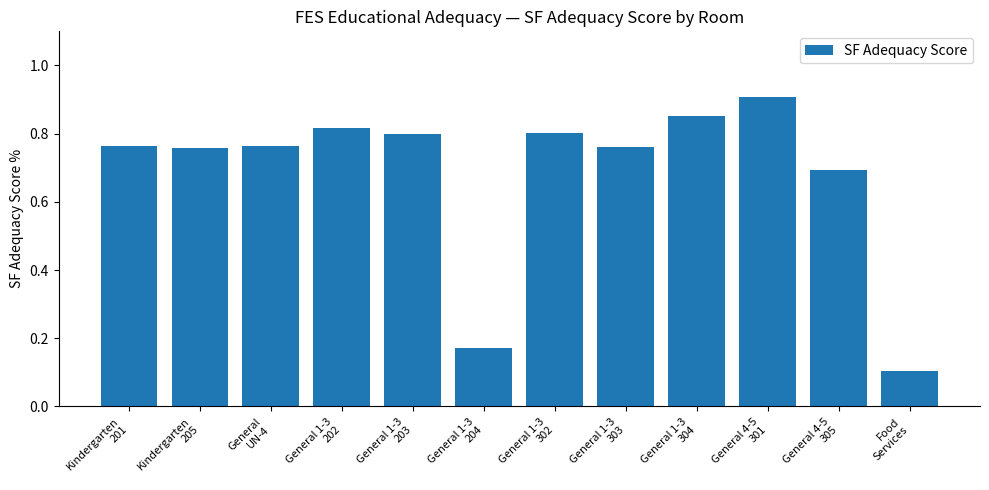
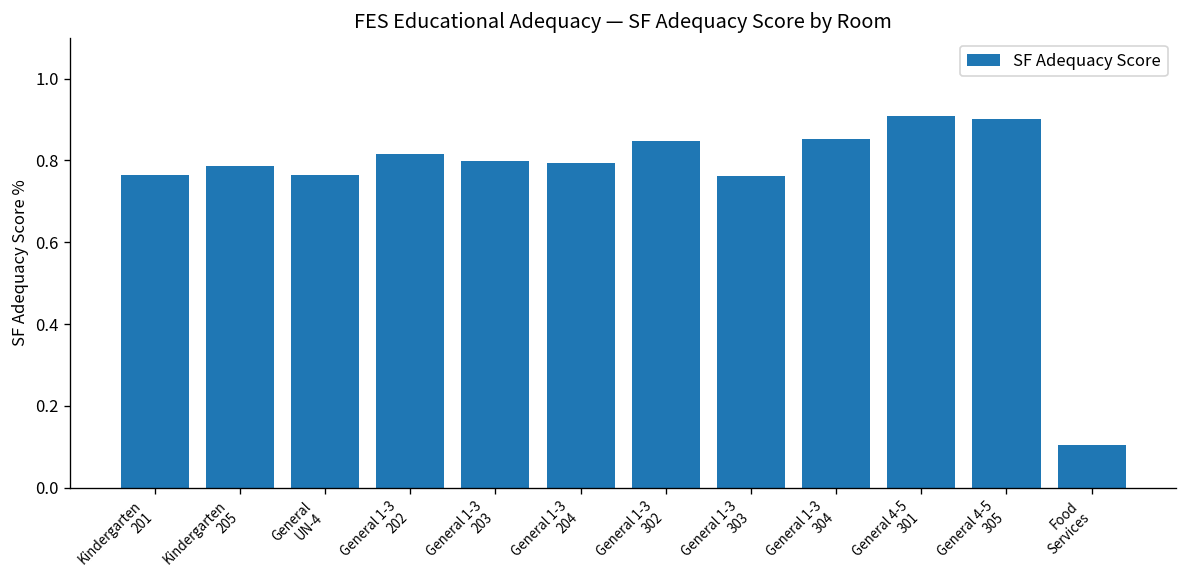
Kindergarten 205: 0.76 -> 0.79
General 1-3 204: 0.17 -> 0.79
General 1-3 302: 0.80 -> 0.85
General 4-5 305: 0.69 -> 0.90
